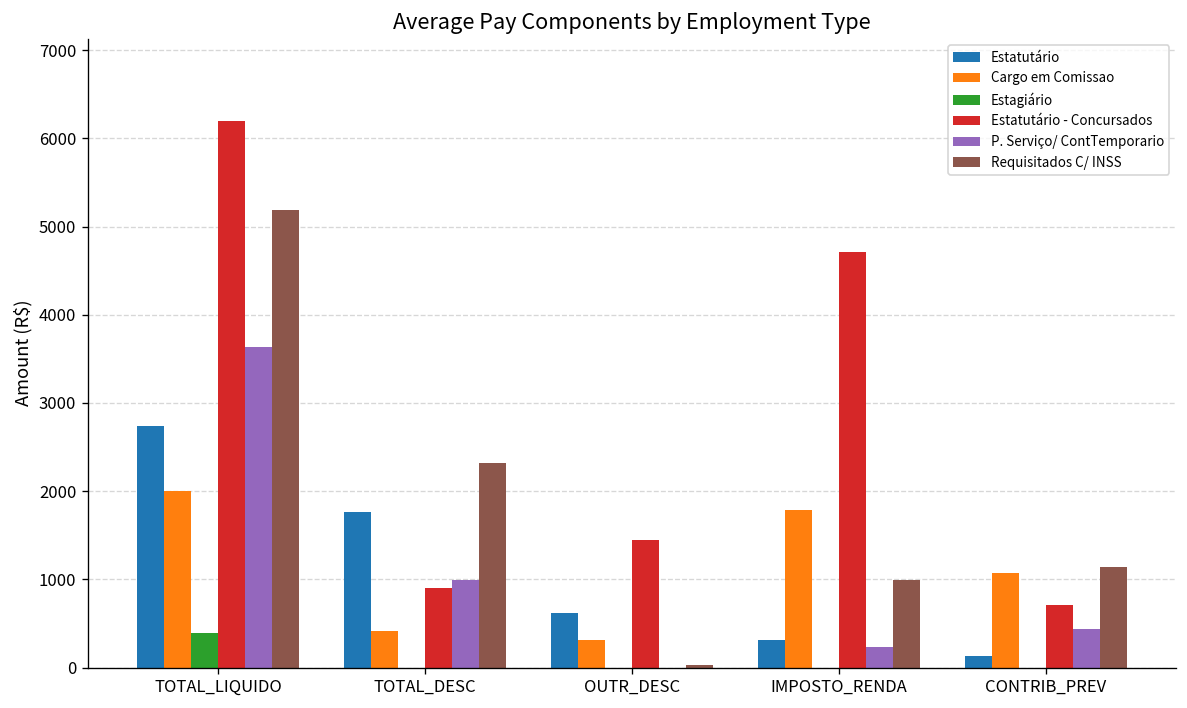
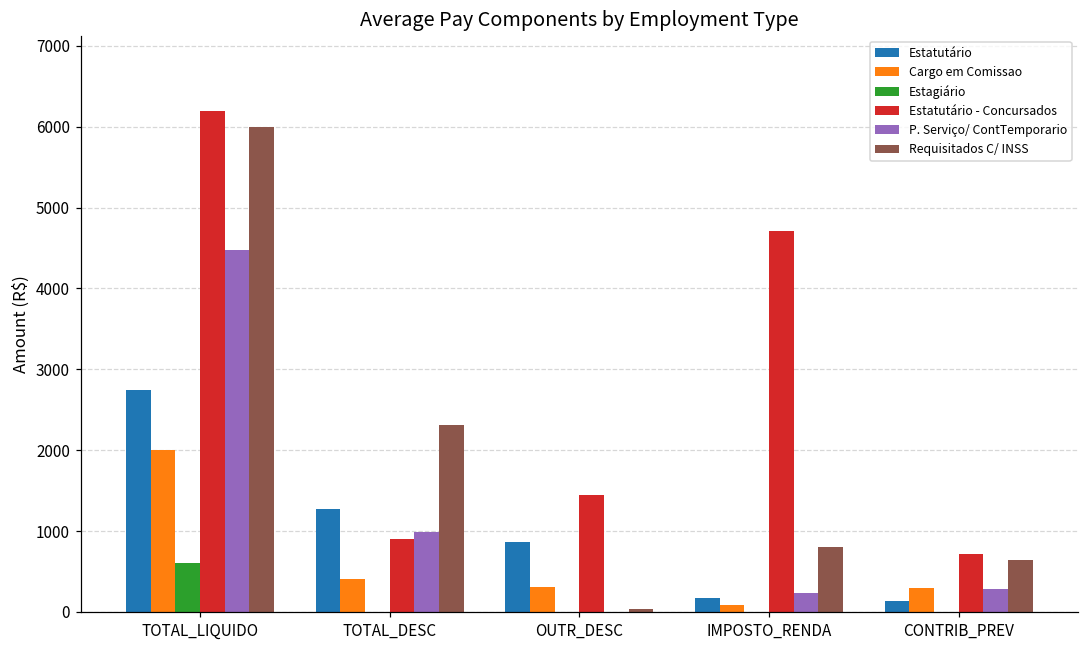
Estagiário, TOTAL_LIQUIDO: 400 -> 600
P. Serviço/ ContTemporario, TOTAL_LIQUIDO: 3600 -> 4500
Requisitados C/ INSS, TOTAL_LIQUIDO: 5200 -> 6000
Estatutário, TOTAL_DESC: 1800 -> 1300
Estatutário, OUTR_DESC: 600 -> 900
Estatutário, IMPOSTO_RENDA: 300 -> 200
Cargo em Comissao, IMPOSTO_RENDA: 1800 -> 100
Requisitados C/ INSS, IMPOSTO_RENDA: 1000 -> 800
Cargo em Comissao, CONTRIB_PREV: 1100 -> 300
P. Serviço/ ContTemporario, CONTRIB_PREV: 400 -> 300
Requisitados C/ INSS, CONTRIB_PREV: 1100 -> 600
